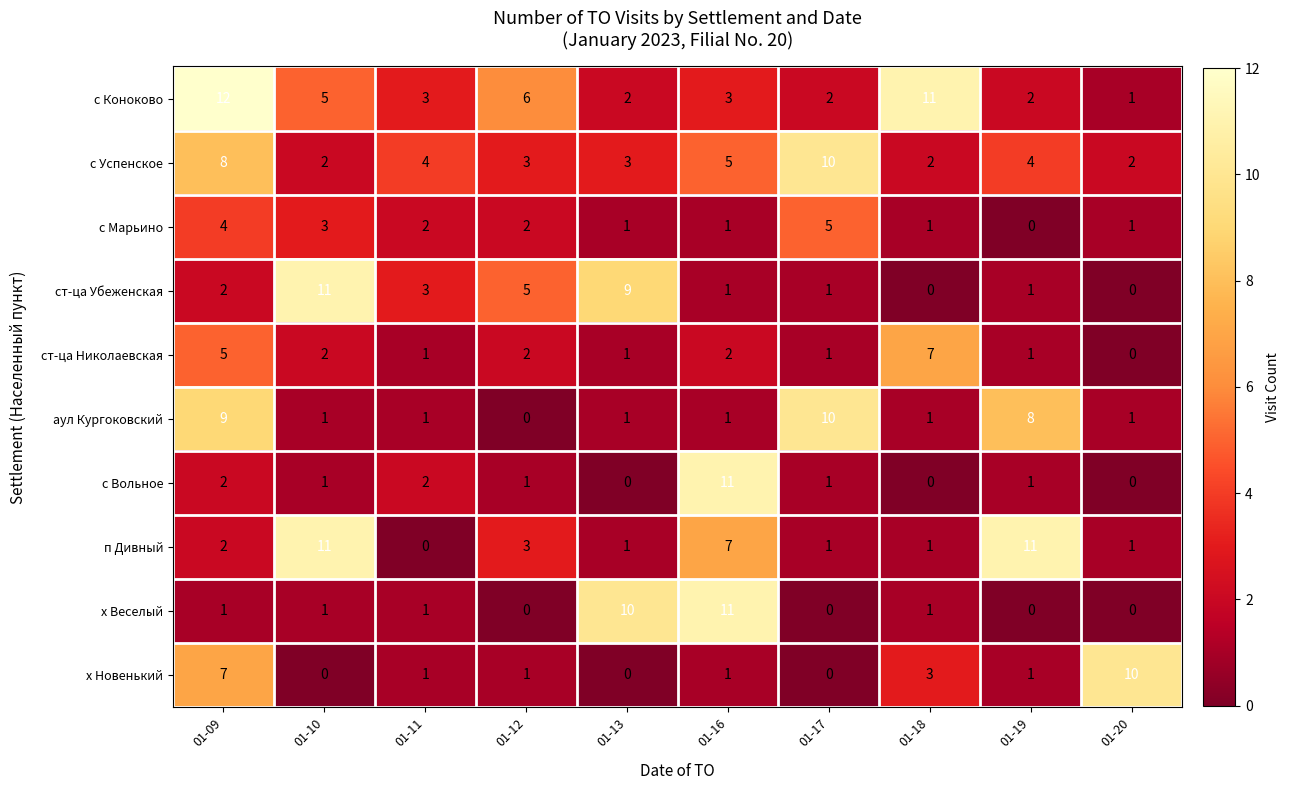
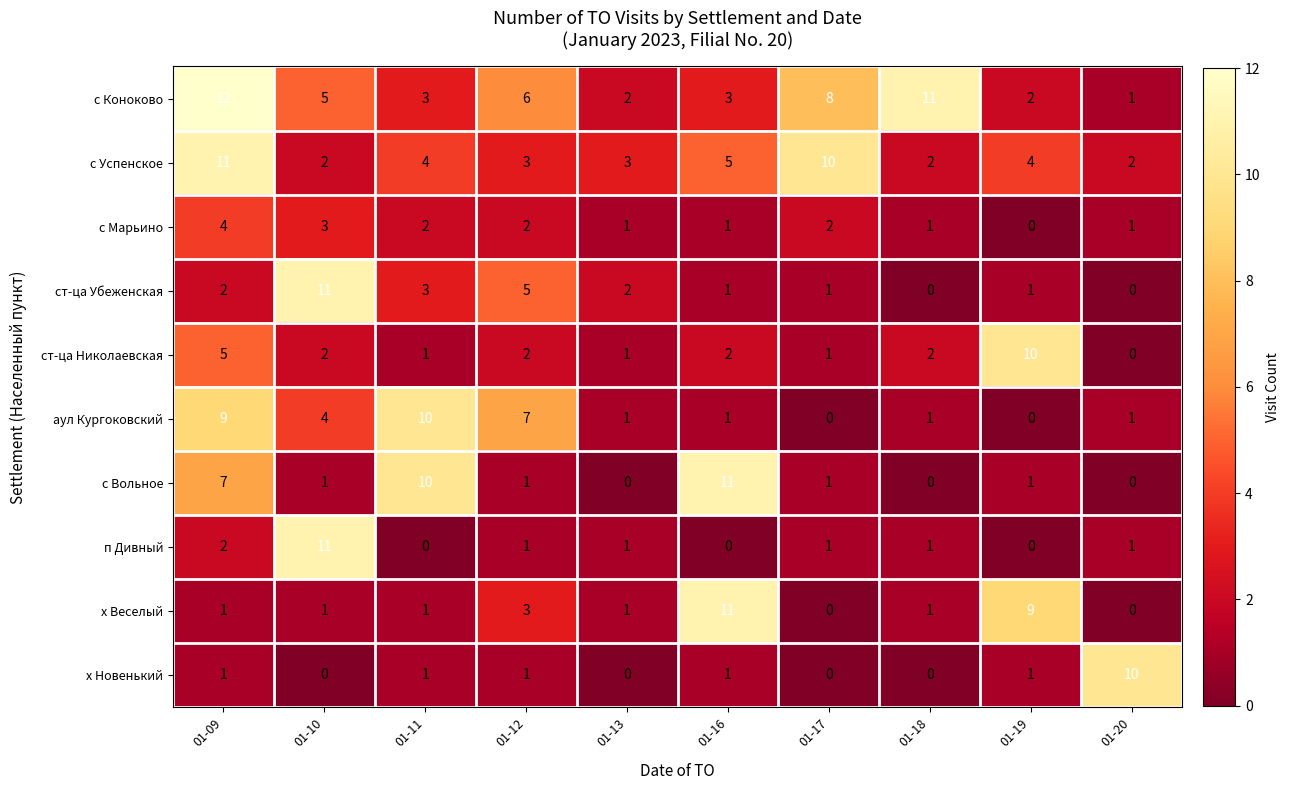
с Коноково, 01-17: 2 -> 8
с Успенское, 01-09: 8 -> 11
с Марьино, 01-17: 5 -> 2
ст-ца Убеженская, 01-13: 9 -> 2
ст-ца Николаевская, 01-18: 7 -> 2
ст-ца Николаевская, 01-19: 1 -> 10
аул Кургоковский, 01-10: 1 -> 4
аул Кургоковский, 01-11: 1 -> 10
аул Кургоковский, 01-12: 0 -> 7
аул Кургоковский, 01-17: 10 -> 0
аул Кургоковский, 01-19: 8 -> 0
с Вольное, 01-09: 2 -> 7
с Вольное, 01-11: 2 -> 10
п Дивный, 01-12: 3 -> 1
п Дивный, 01-16: 7 -> 0
п Дивный, 01-19: 11 -> 0
х Веселый, 01-12: 0 -> 3
х Веселый, 01-13: 10 -> 1
х Веселый, 01-19: 0 -> 9
х Новенький, 01-09: 7 -> 1
х Новенький, 01-18: 3 -> 0
